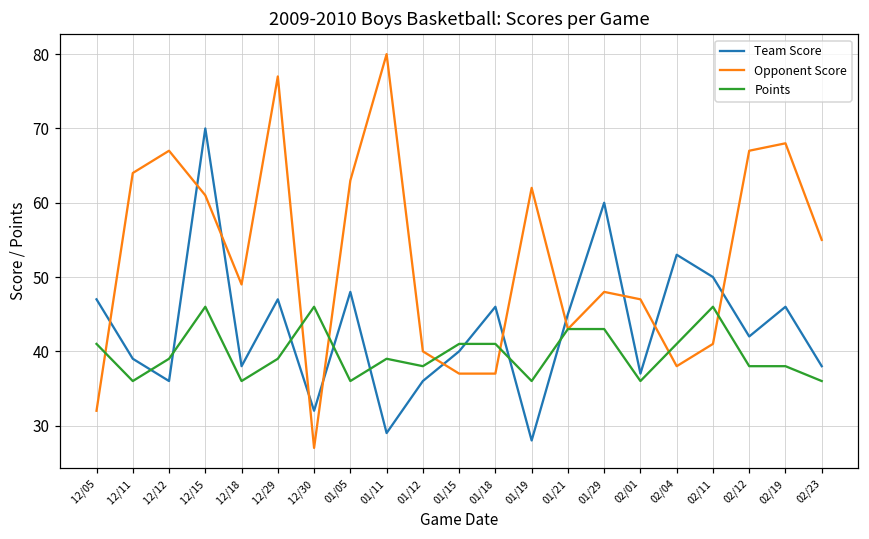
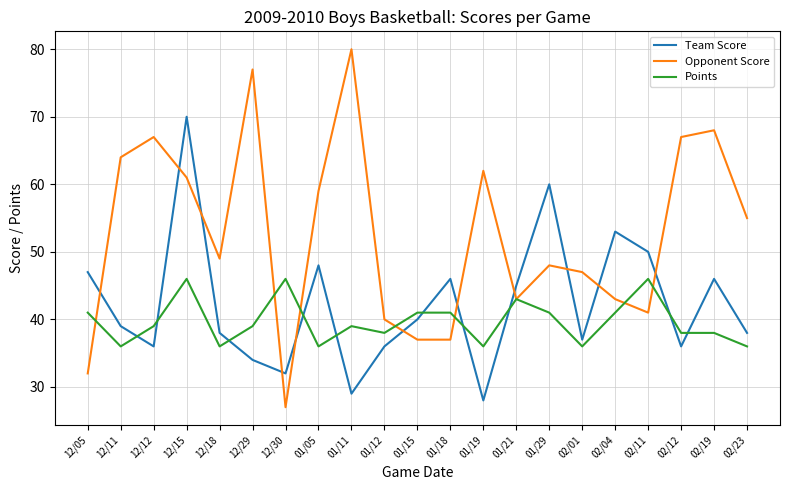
Team Score, 12/29: 47 -> 34
Opponent Score, 01/05: 63 -> 59
Points, 01/29: 43 -> 41
Opponent Score, 02/04: 38 -> 43
Team Score, 02/12: 42 -> 36
